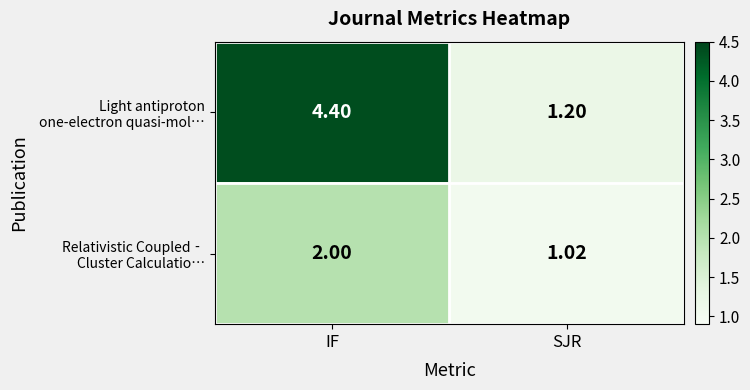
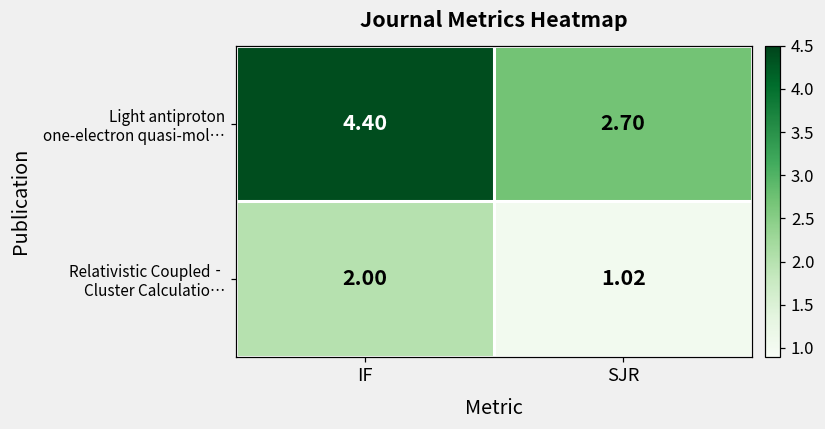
Light antiproton one-electron quasi-mol…, SJR: 1.20 -> 2.70
